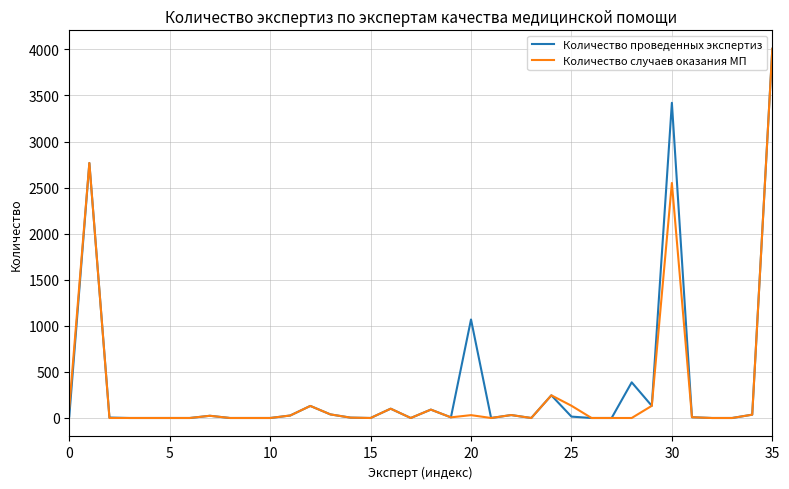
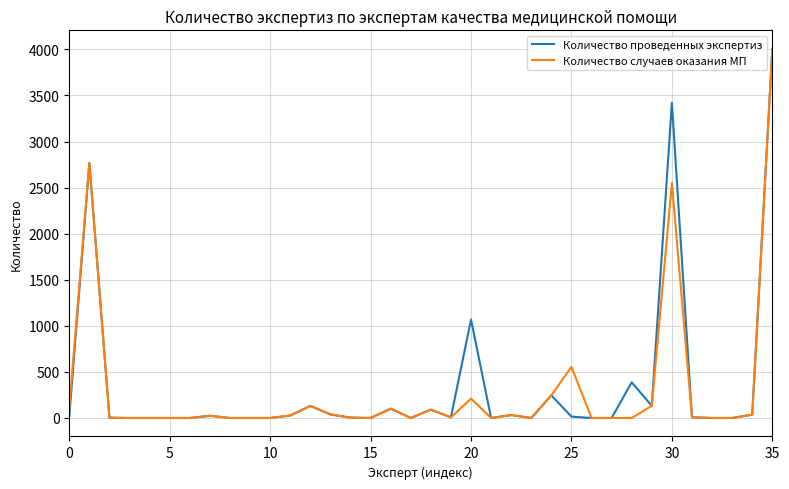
Количество случаев оказания МП, 20: 0 -> 200
Количество случаев оказания МП, 25: 100 -> 600
